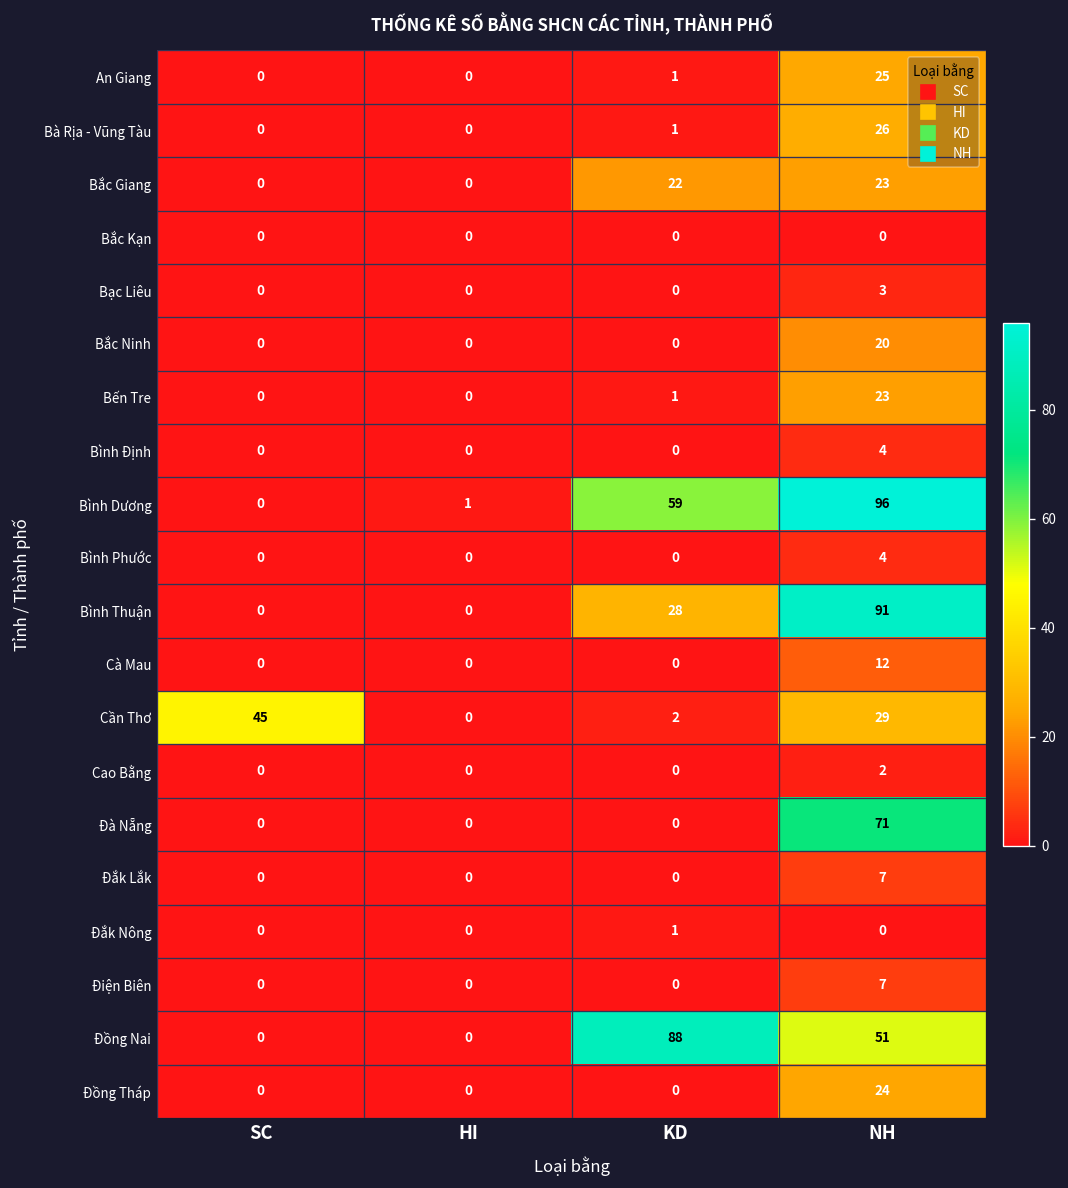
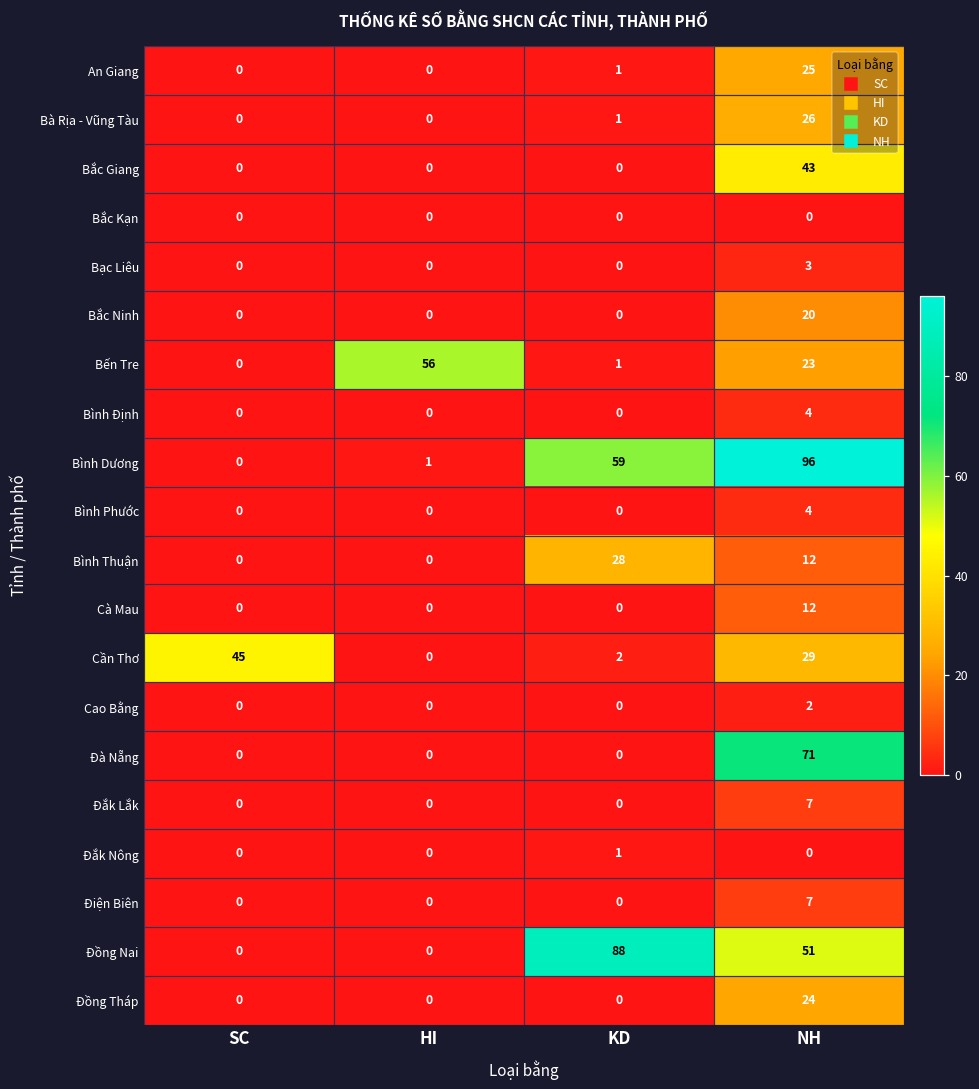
Bắc Giang, KD: 22 -> 0
Bắc Giang, NH: 23 -> 43
Bến Tre, HI: 0 -> 56
Bình Thuận, NH: 91 -> 12
